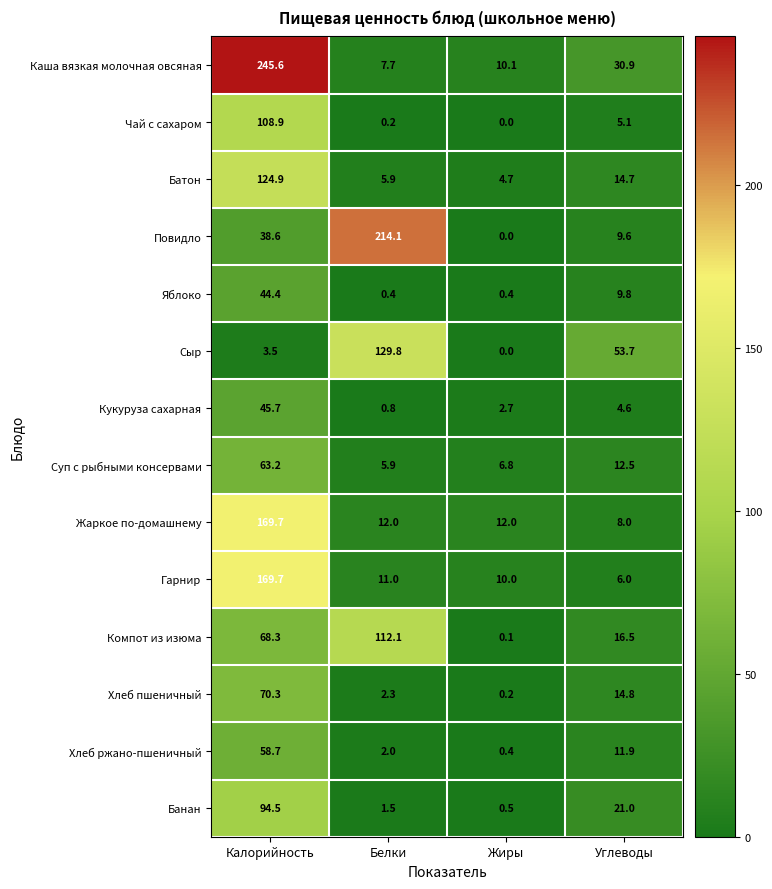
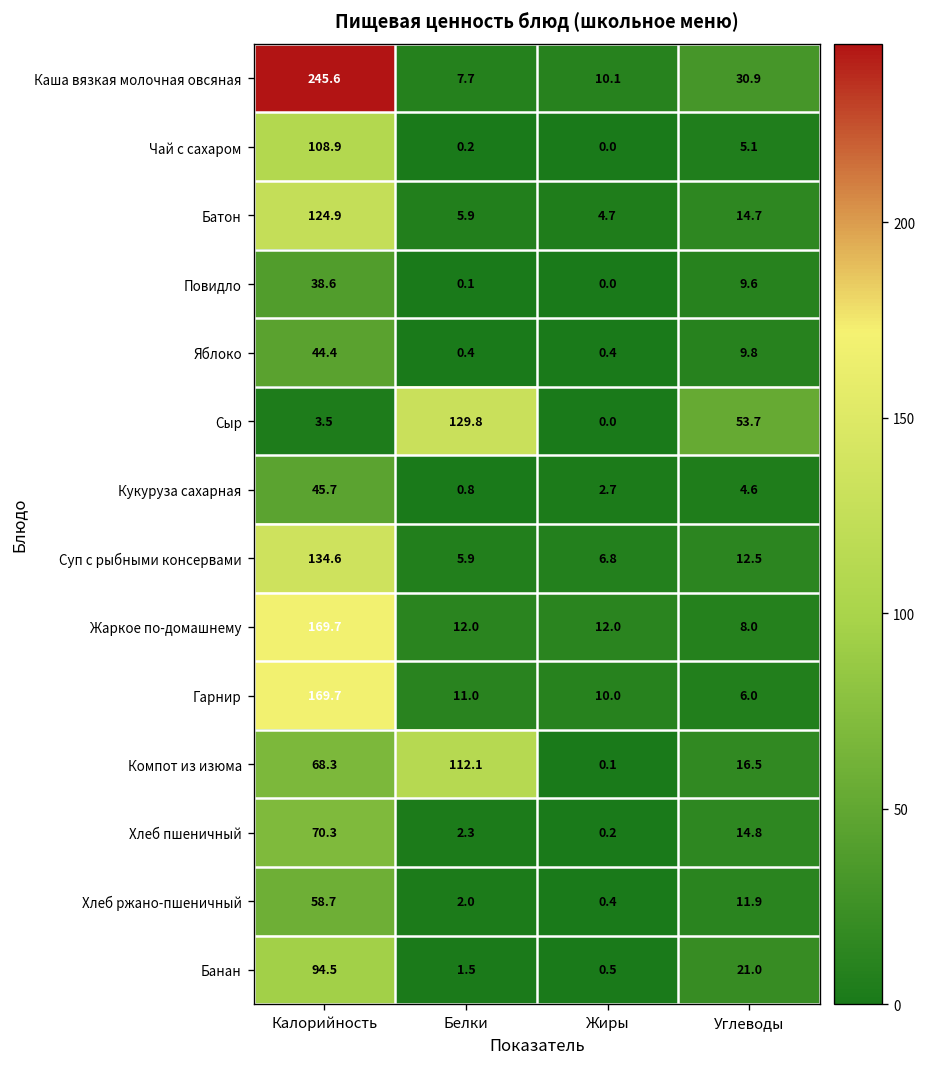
Повидло, Белки: 214.1 -> 0.1
Суп с рыбными консервами, Калорийность: 63.2 -> 134.6
